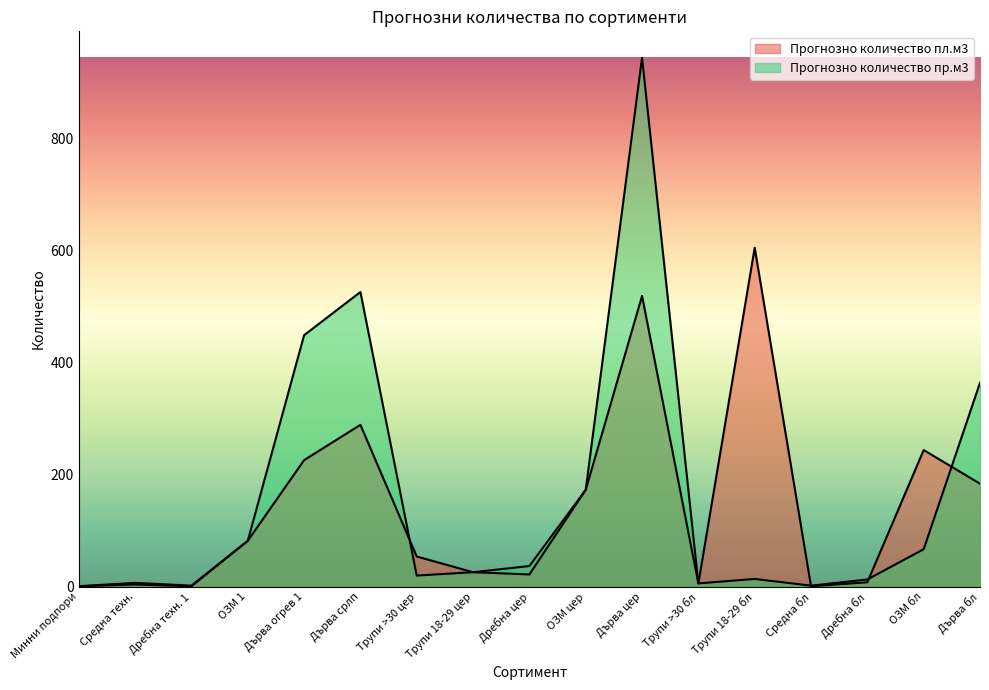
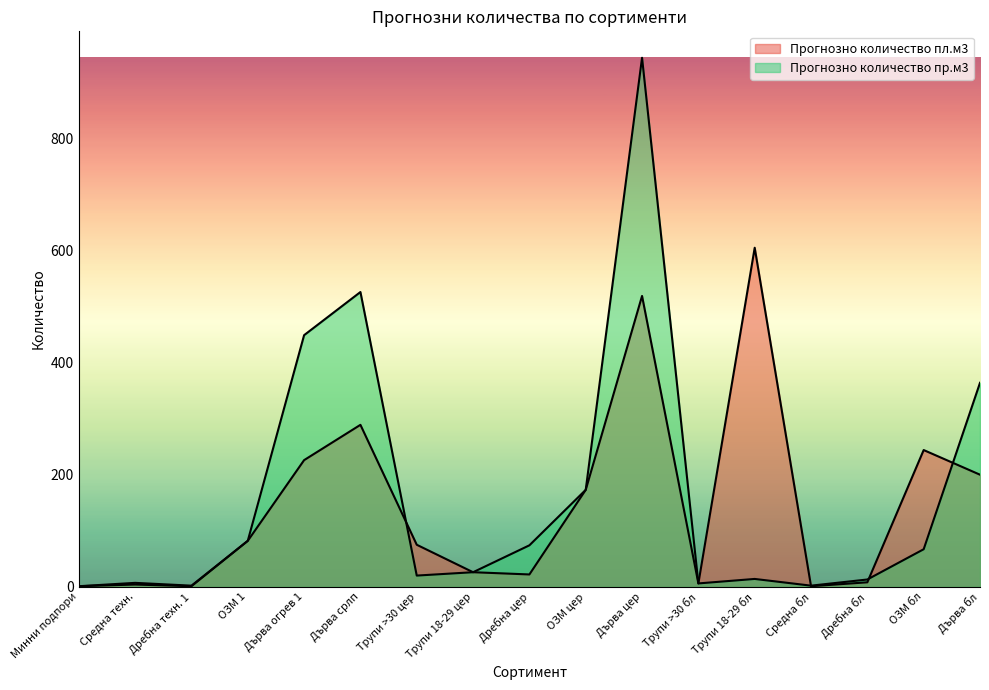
Прогнозно количество пл.м3, Трупи >30 цер: 50 -> 80
Прогнозно количество пр.м3, Дребна цер: 40 -> 70
Прогнозно количество пл.м3, Дърва бл: 180 -> 200
